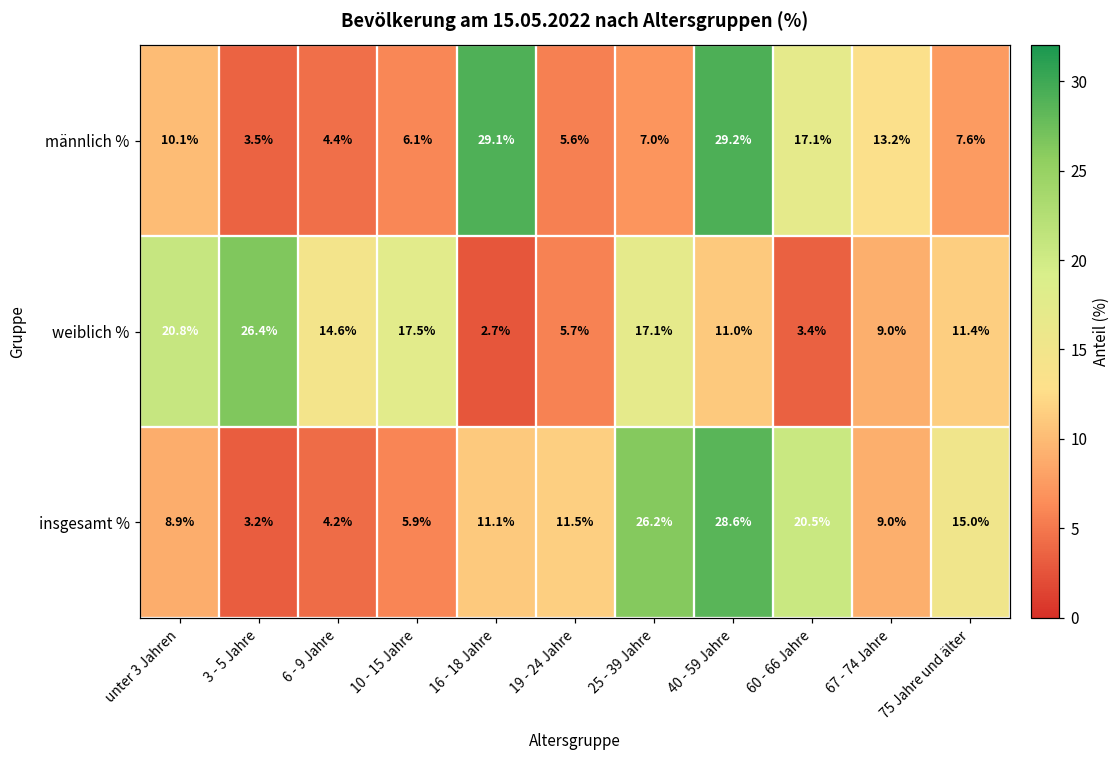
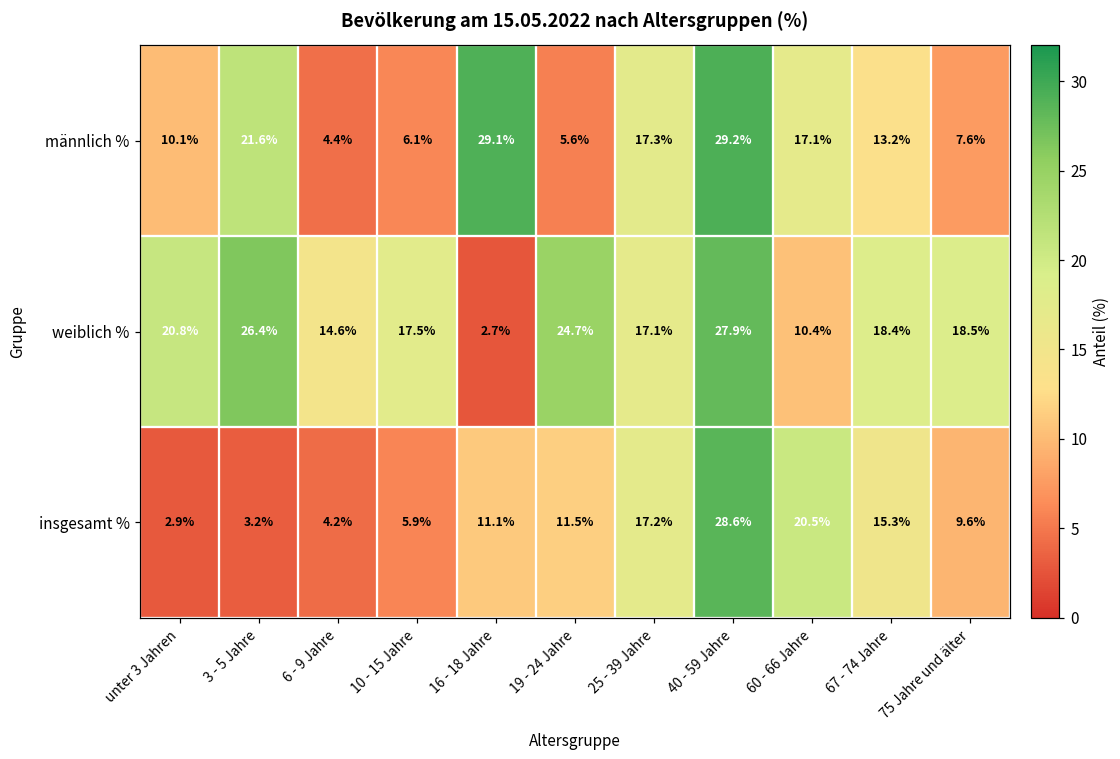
männlich %, 3 - 5 Jahre: 3.5% -> 21.6%
männlich %, 25 - 39 Jahre: 7.0% -> 17.3%
weiblich %, 19 - 24 Jahre: 5.7% -> 24.7%
weiblich %, 40 - 59 Jahre: 11.0% -> 27.9%
weiblich %, 60 - 66 Jahre: 3.4% -> 10.4%
weiblich %, 67 - 74 Jahre: 9.0% -> 18.4%
weiblich %, 75 Jahre und älter: 11.4% -> 18.5%
insgesamt %, unter 3 Jahren: 8.9% -> 2.9%
insgesamt %, 25 - 39 Jahre: 26.2% -> 17.2%
insgesamt %, 67 - 74 Jahre: 9.0% -> 15.3%
insgesamt %, 75 Jahre und älter: 15.0% -> 9.6%
